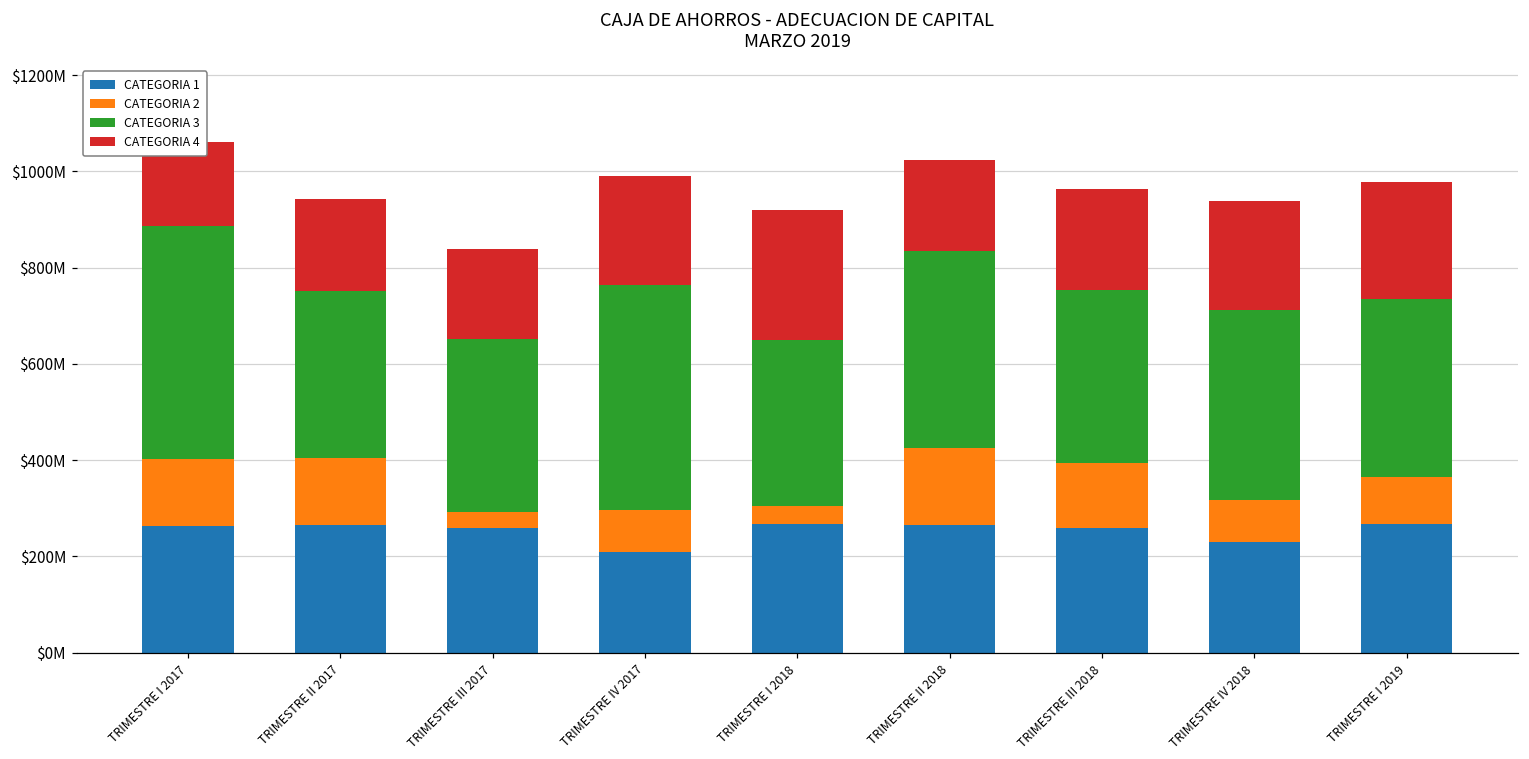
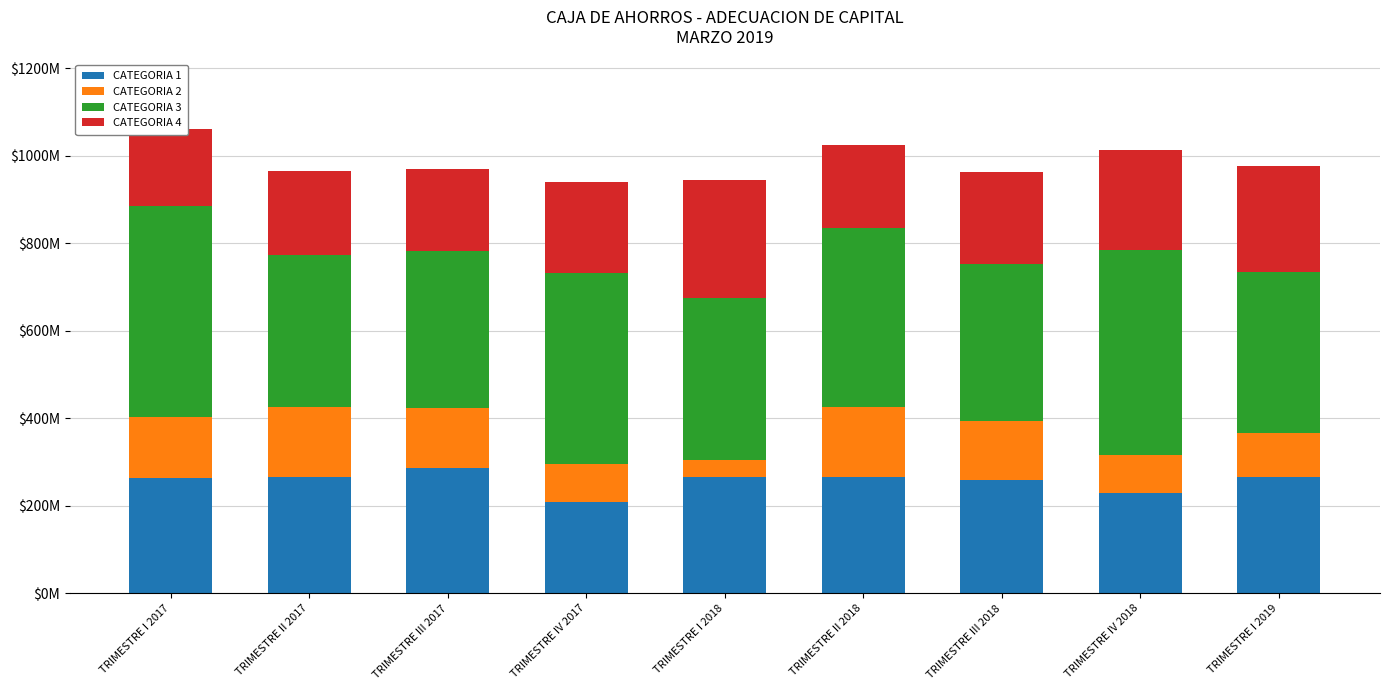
CATEGORIA 2, TRIMESTRE II 2017: $140000000 -> $160000000
CATEGORIA 1, TRIMESTRE III 2017: $260000000 -> $290000000
CATEGORIA 2, TRIMESTRE III 2017: $30000000 -> $140000000
CATEGORIA 3, TRIMESTRE IV 2017: $470000000 -> $440000000
CATEGORIA 4, TRIMESTRE IV 2017: $230000000 -> $210000000
CATEGORIA 3, TRIMESTRE I 2018: $340000000 -> $370000000
CATEGORIA 3, TRIMESTRE IV 2018: $400000000 -> $470000000
